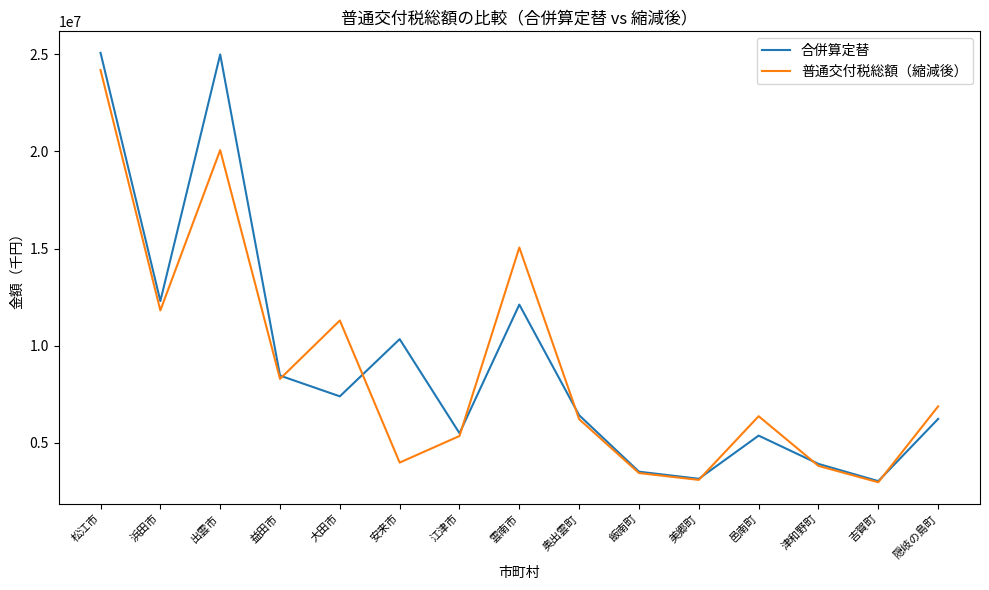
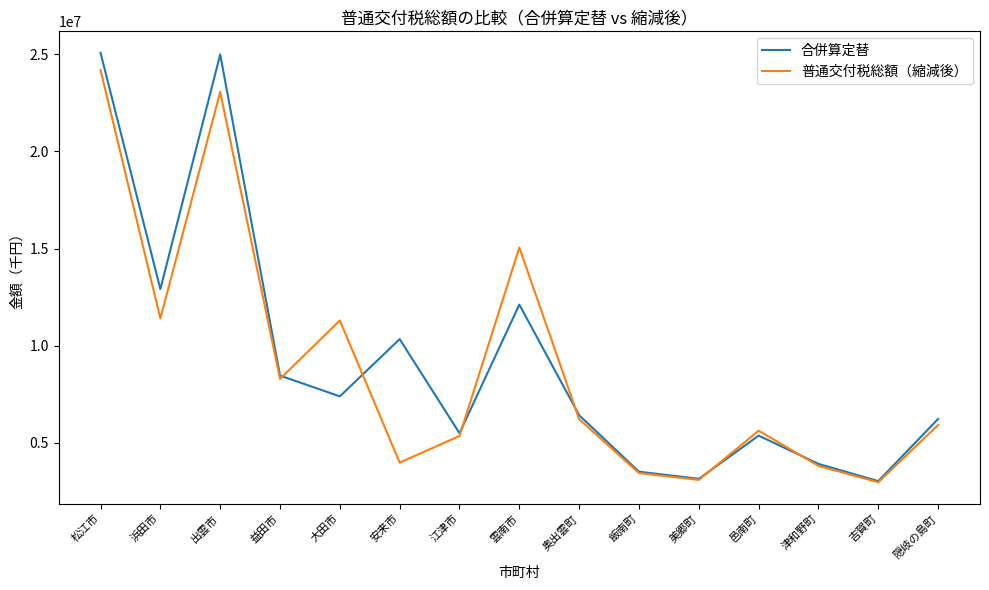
合併算定替, 浜田市: 12300000 -> 12900000
普通交付税総額（縮減後）, 浜田市: 11800000 -> 11400000
普通交付税総額（縮減後）, 出雲市: 20100000 -> 23100000
普通交付税総額（縮減後）, 邑南町: 6400000 -> 5600000
普通交付税総額（縮減後）, 隠岐の島町: 6900000 -> 5900000
